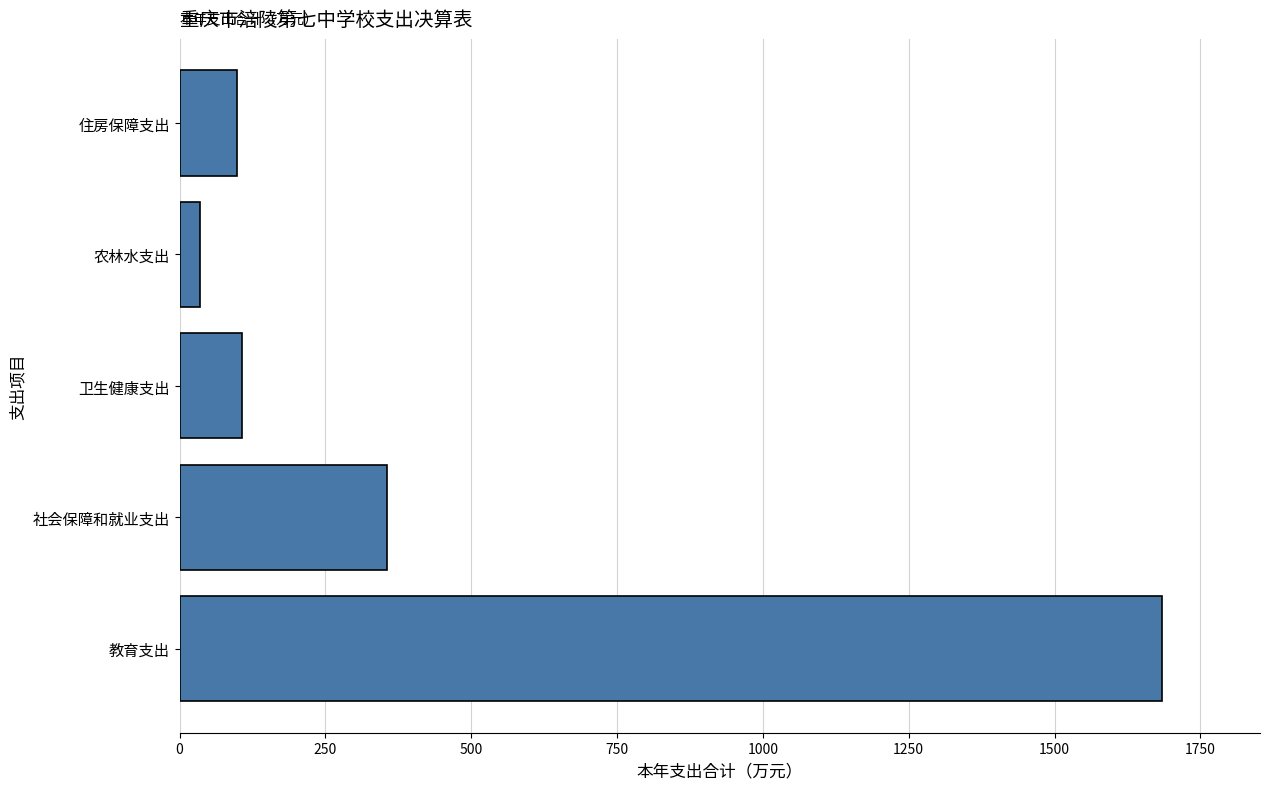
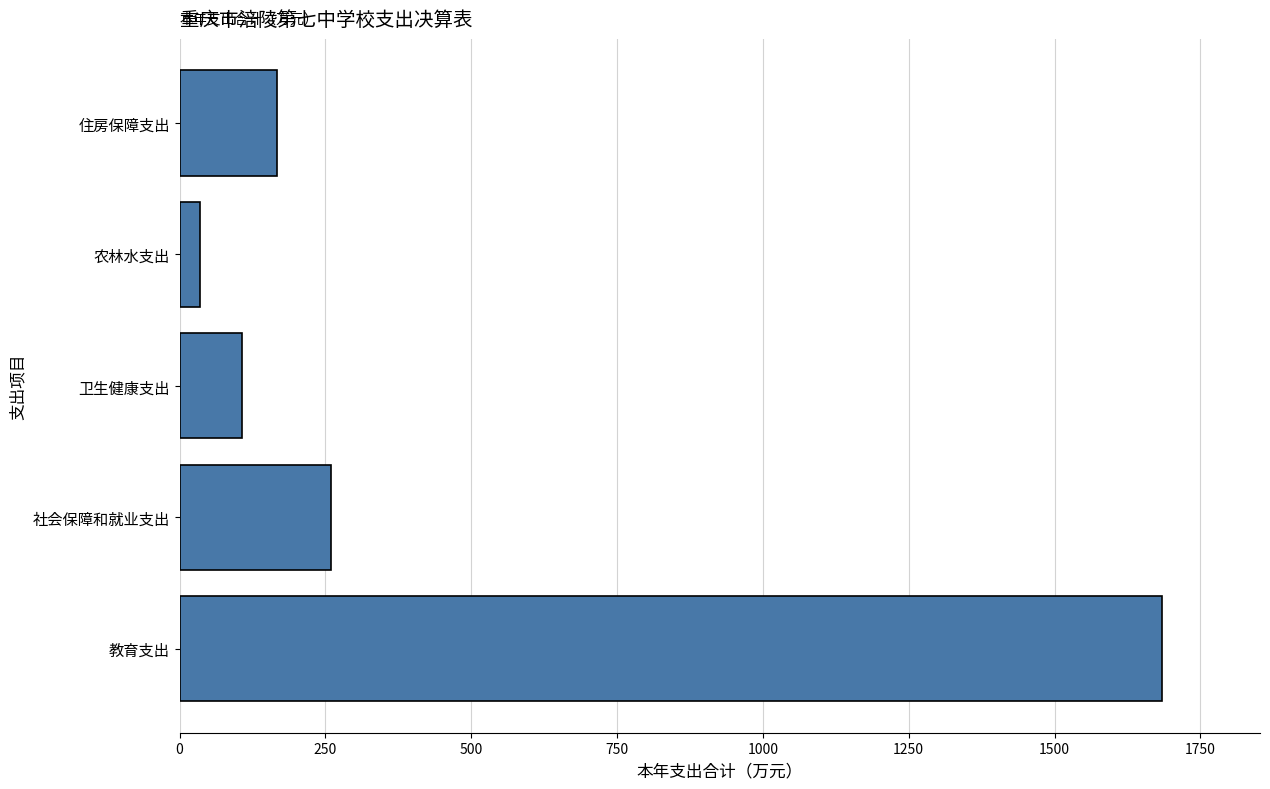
住房保障支出: 100 -> 170
社会保障和就业支出: 360 -> 260
